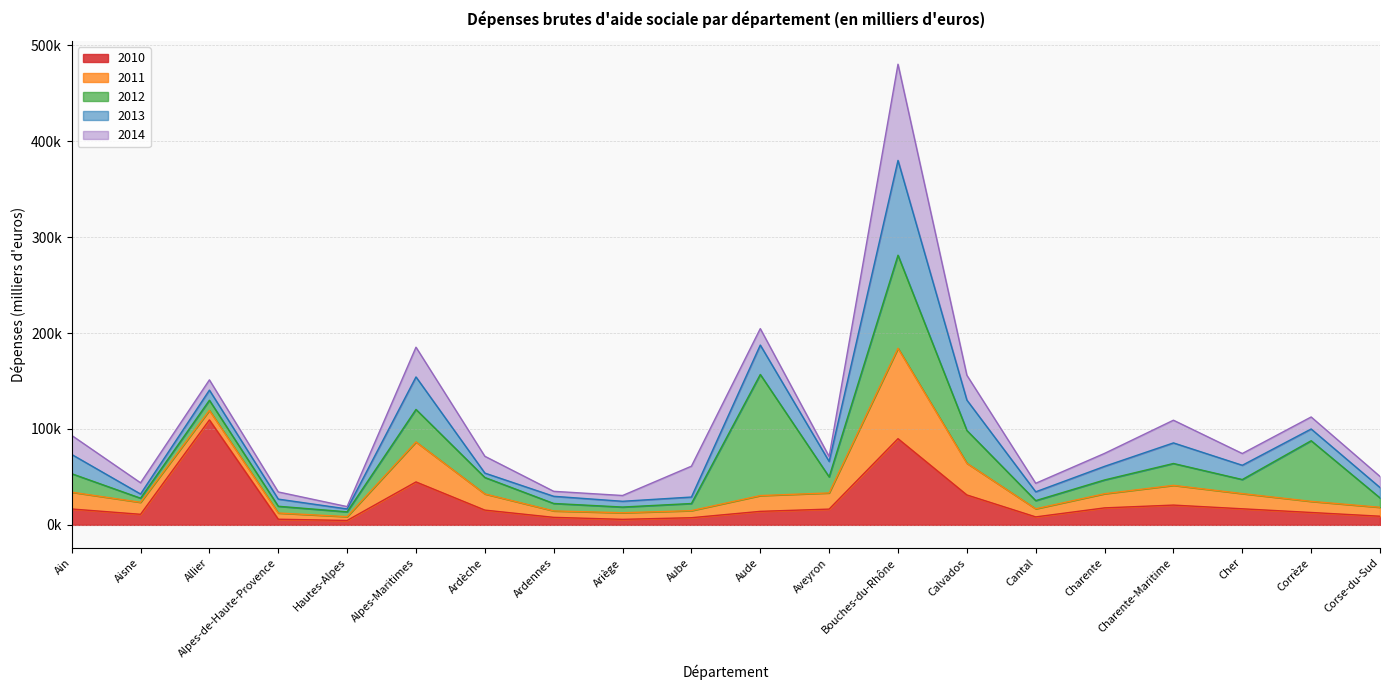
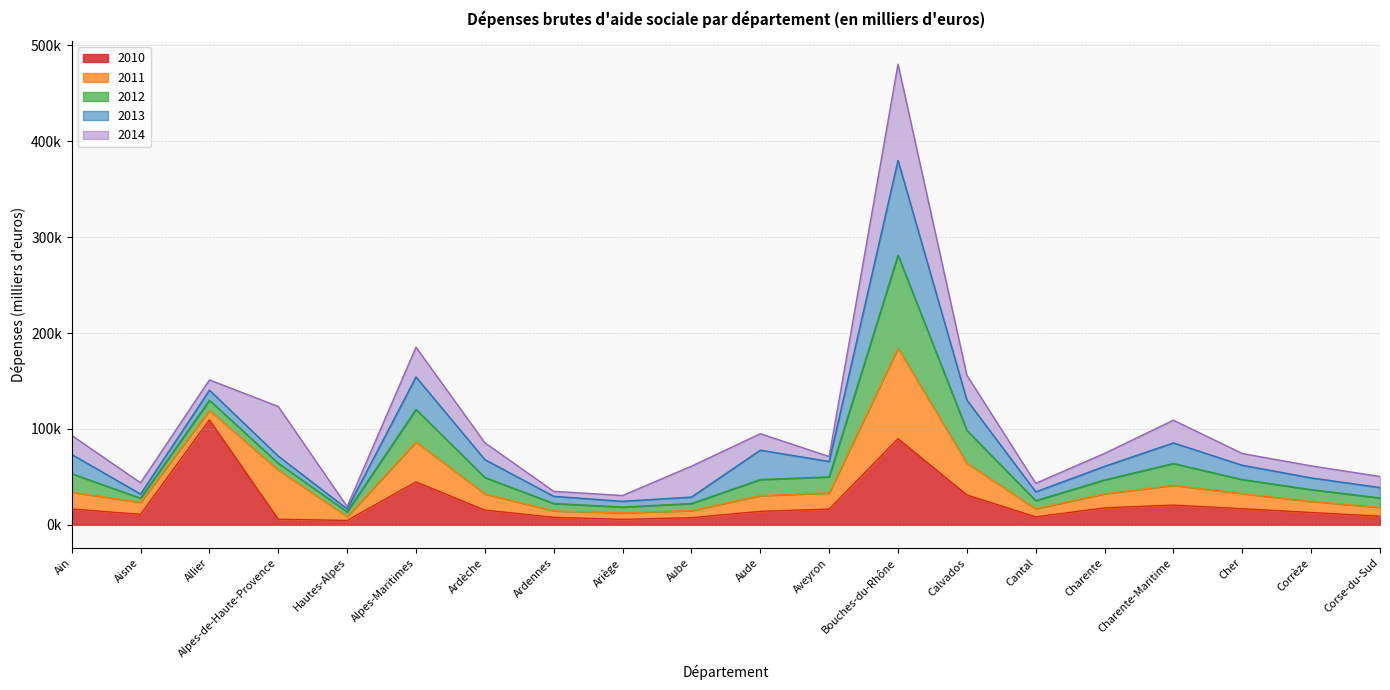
2011, Alpes-de-Haute-Provence: 10000 -> 50000
2014, Alpes-de-Haute-Provence: 10000 -> 50000
2013, Ardèche: 0 -> 20000
2012, Aude: 130000 -> 20000
2012, Corrèze: 60000 -> 10000
